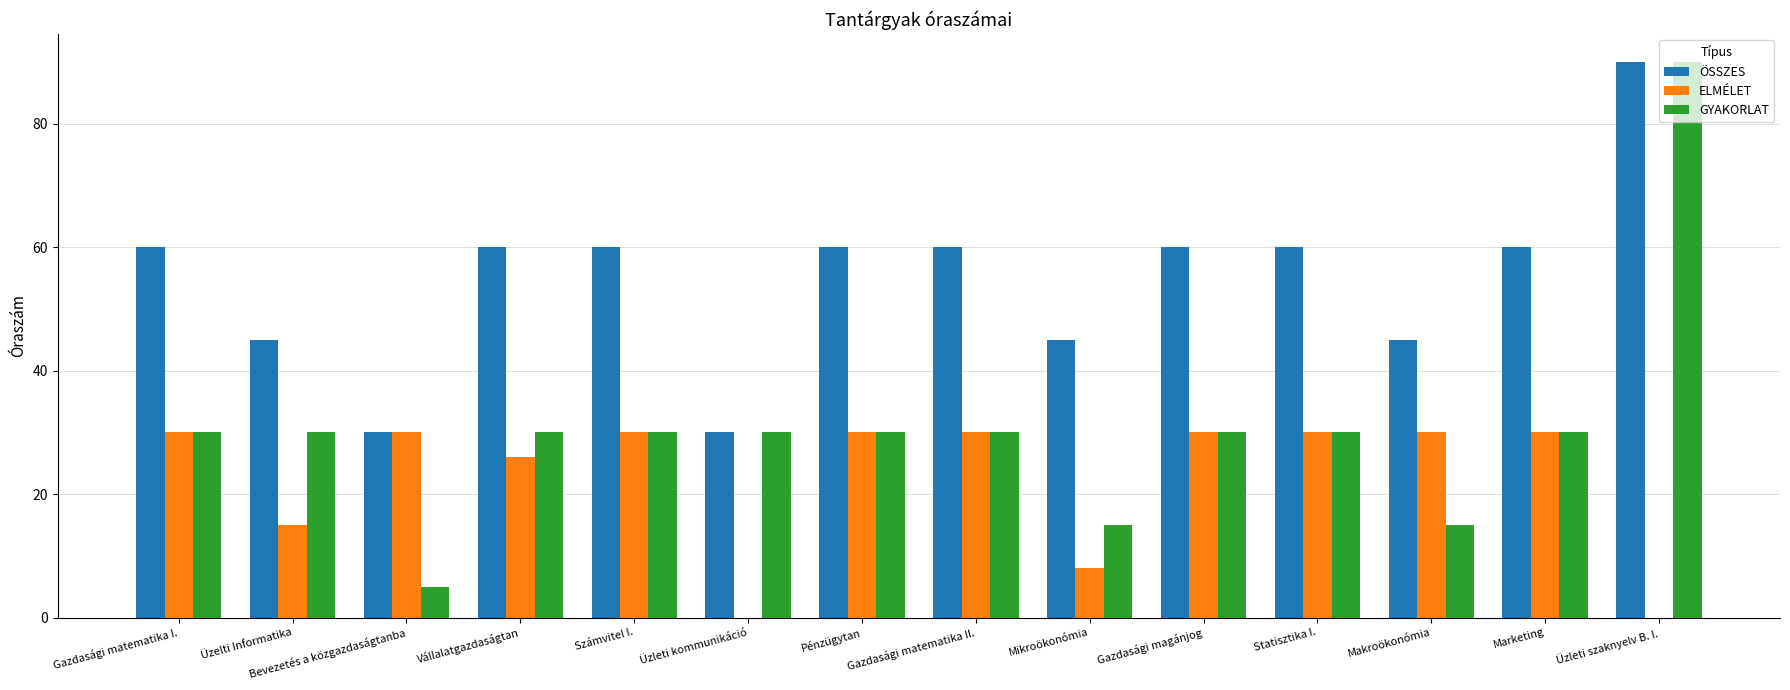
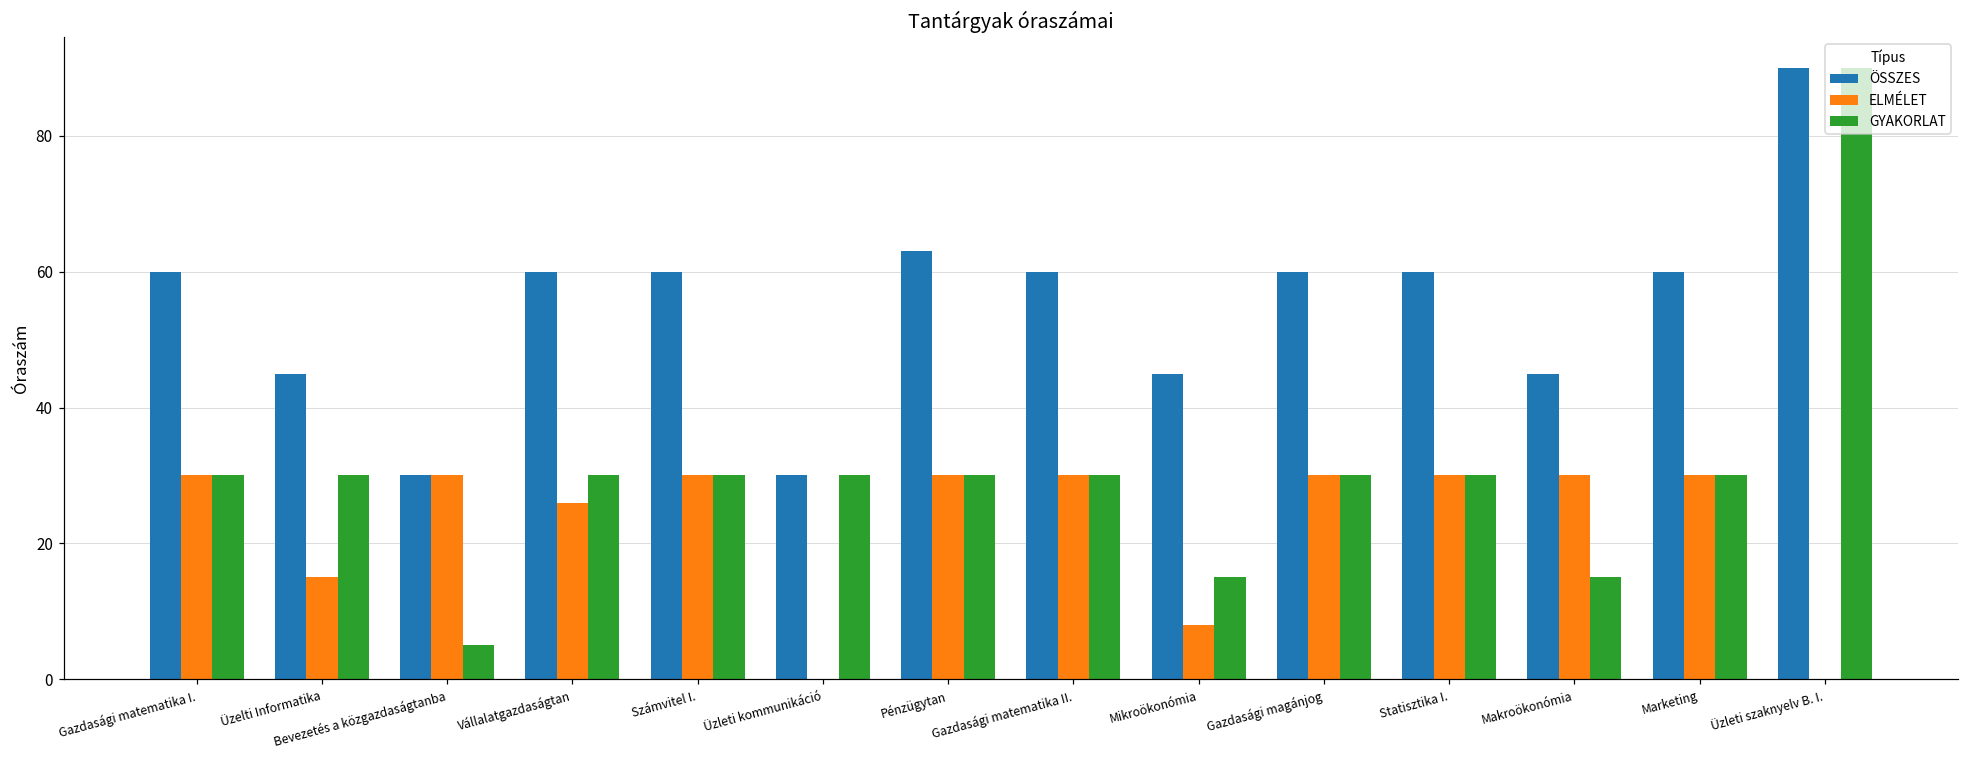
ÖSSZES, Pénzügytan: 60 -> 63
